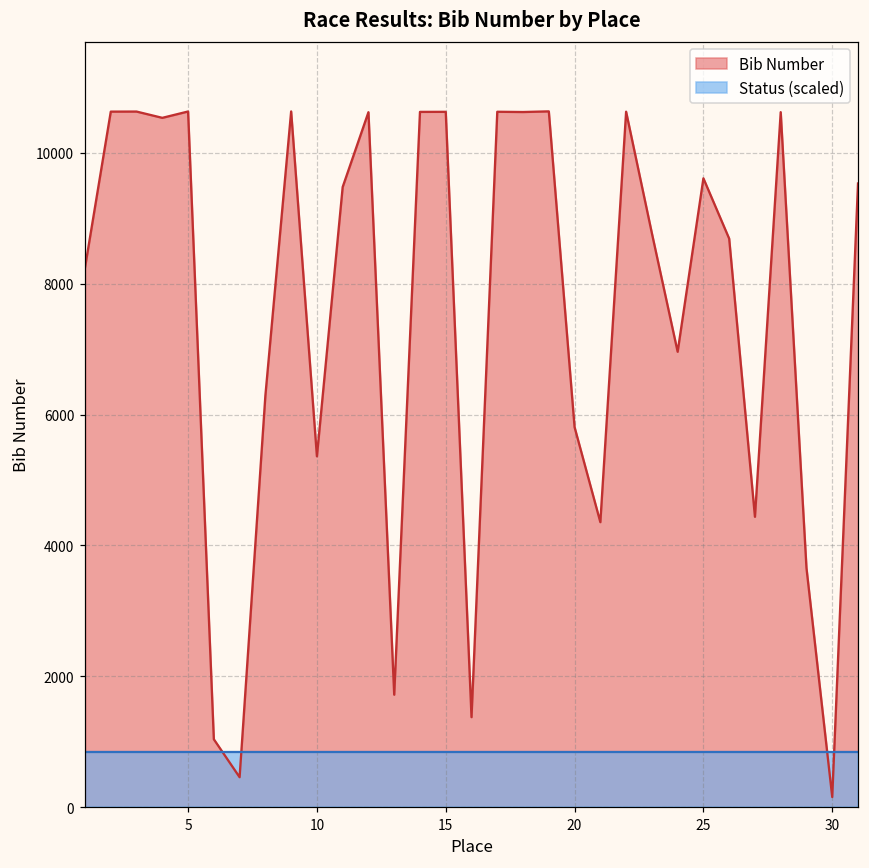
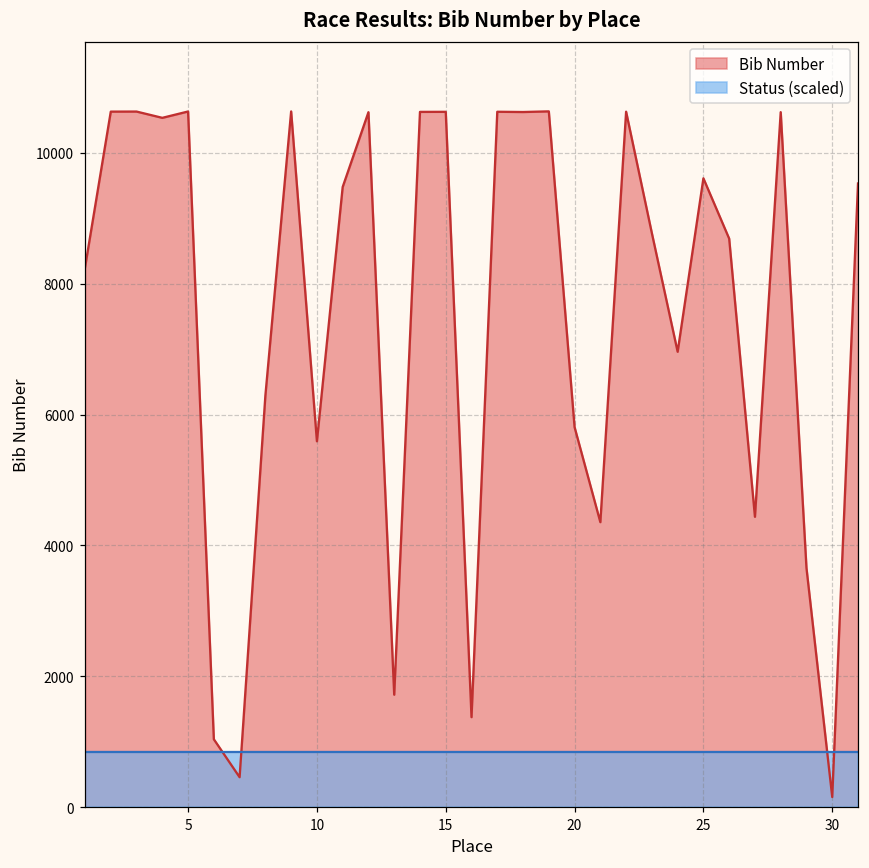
Bib Number, 10: 5400 -> 5600
